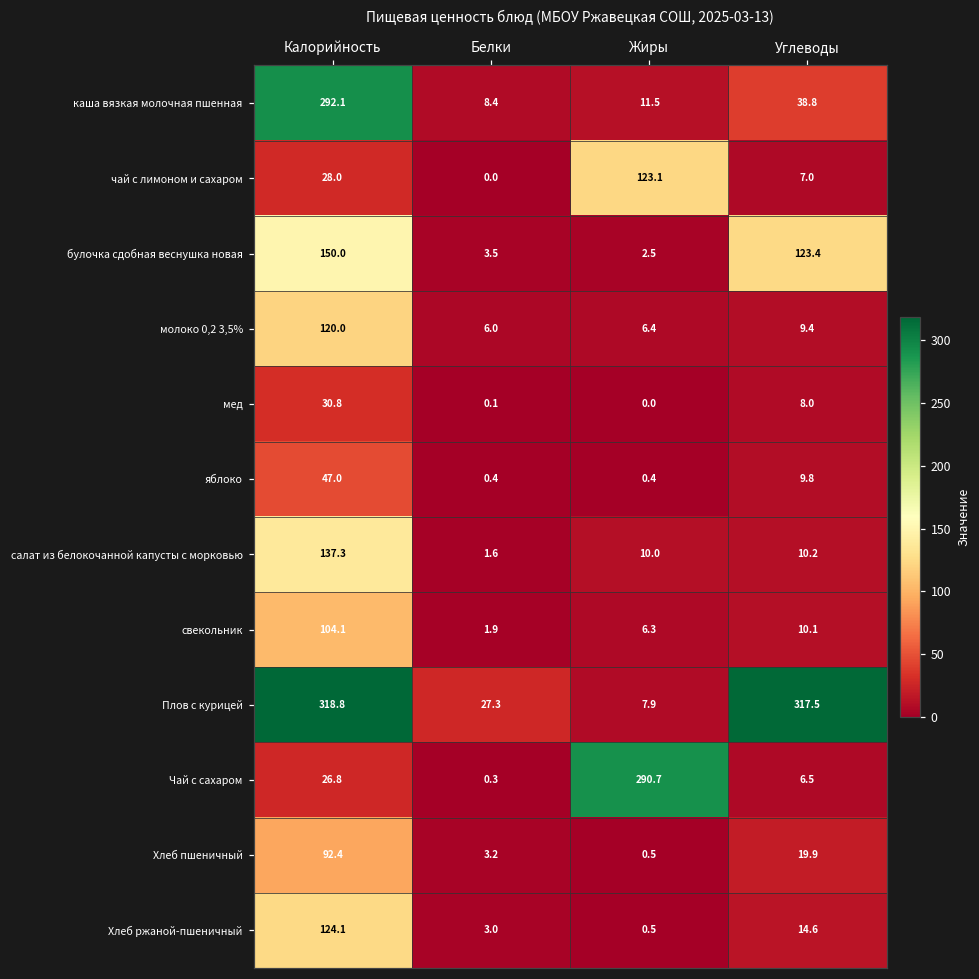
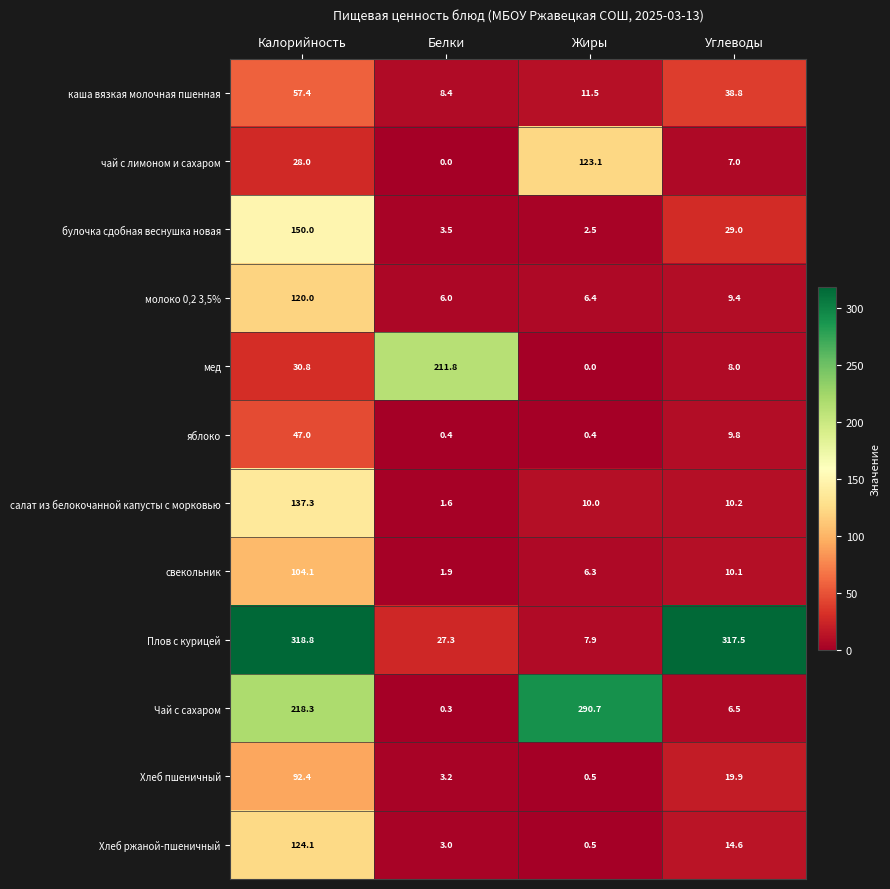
каша вязкая молочная пшенная, Калорийность: 292.1 -> 57.4
булочка сдобная веснушка новая, Углеводы: 123.4 -> 29.0
мед, Белки: 0.1 -> 211.8
Чай с сахаром, Калорийность: 26.8 -> 218.3
